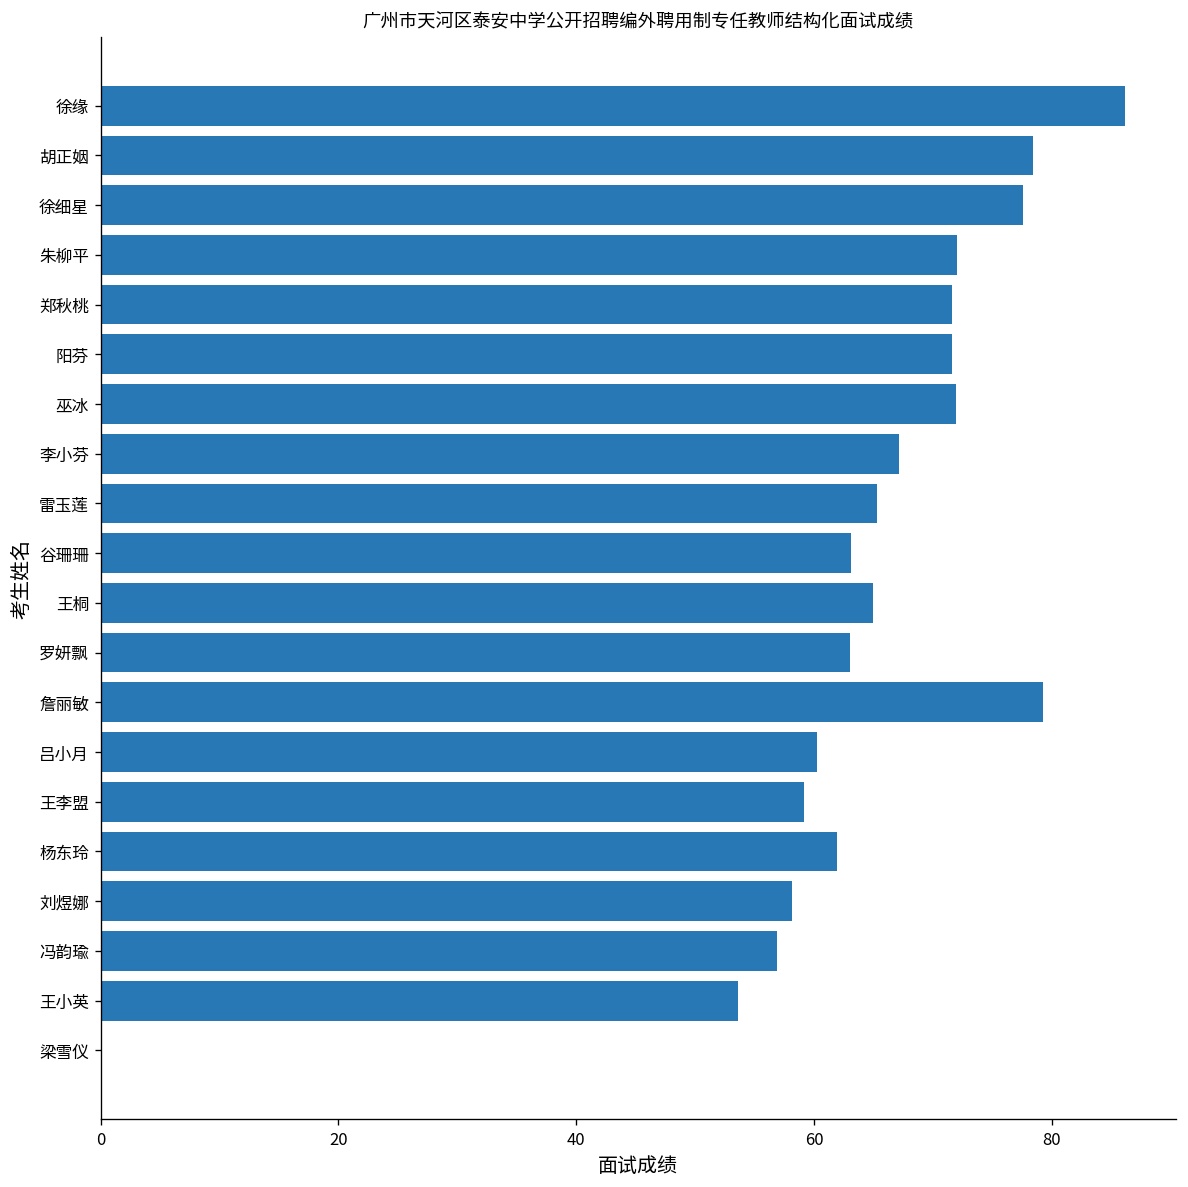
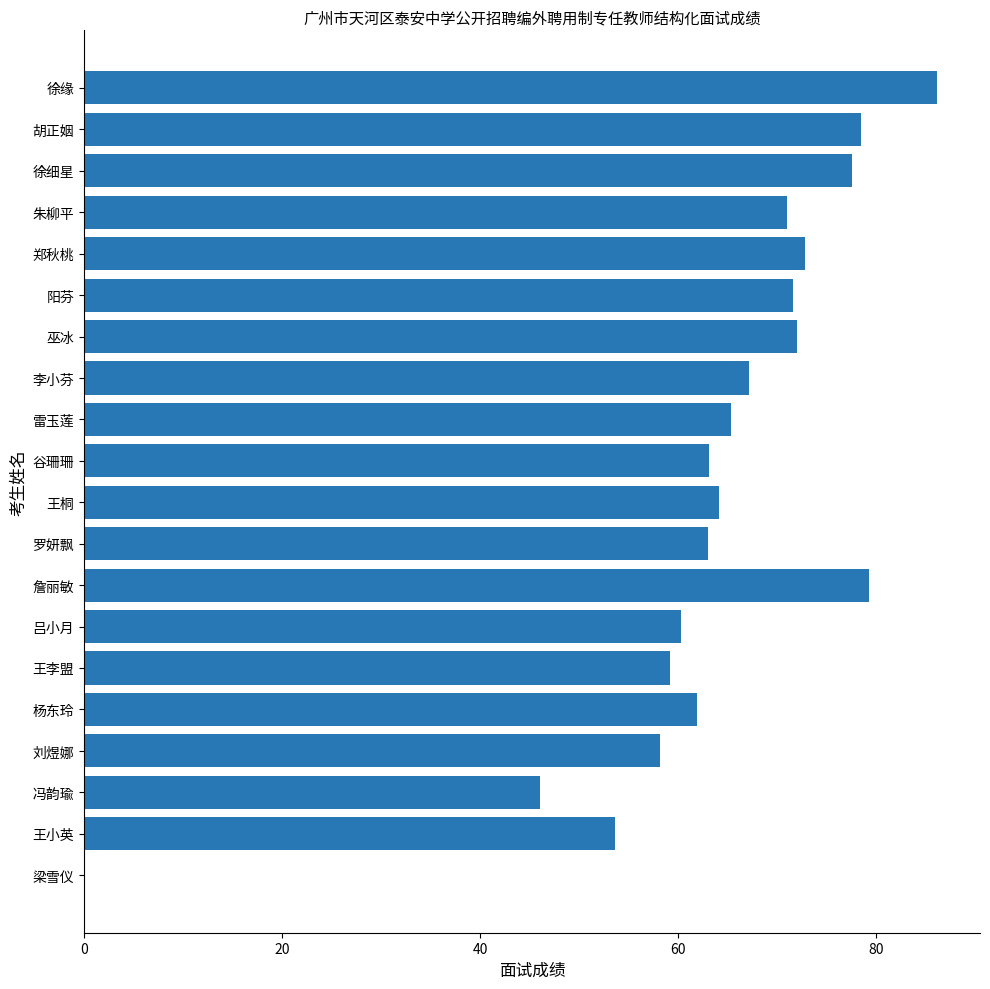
朱柳平: 72 -> 71
郑秋桃: 72 -> 73
王桐: 65 -> 64
冯韵瑜: 57 -> 46
